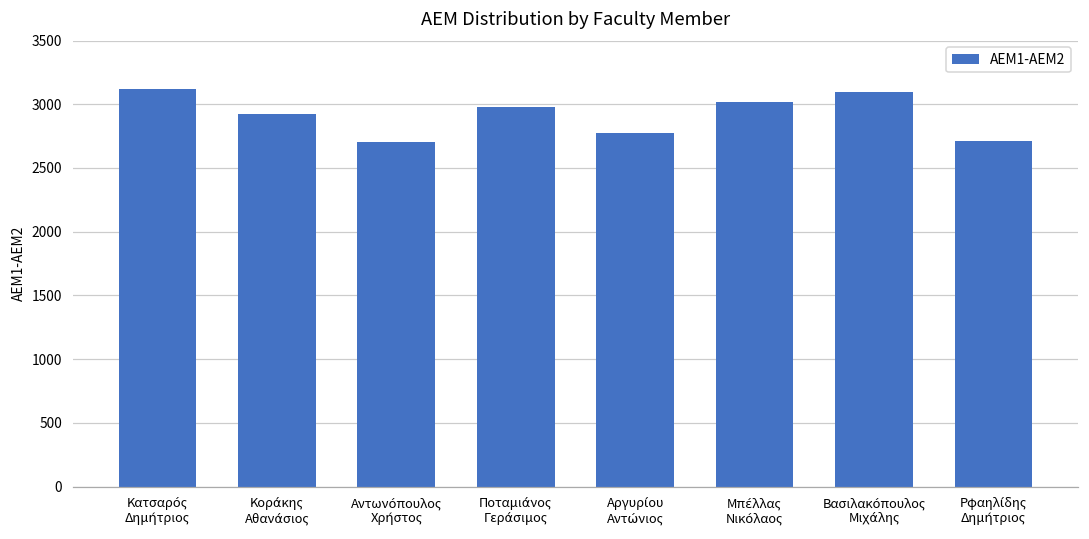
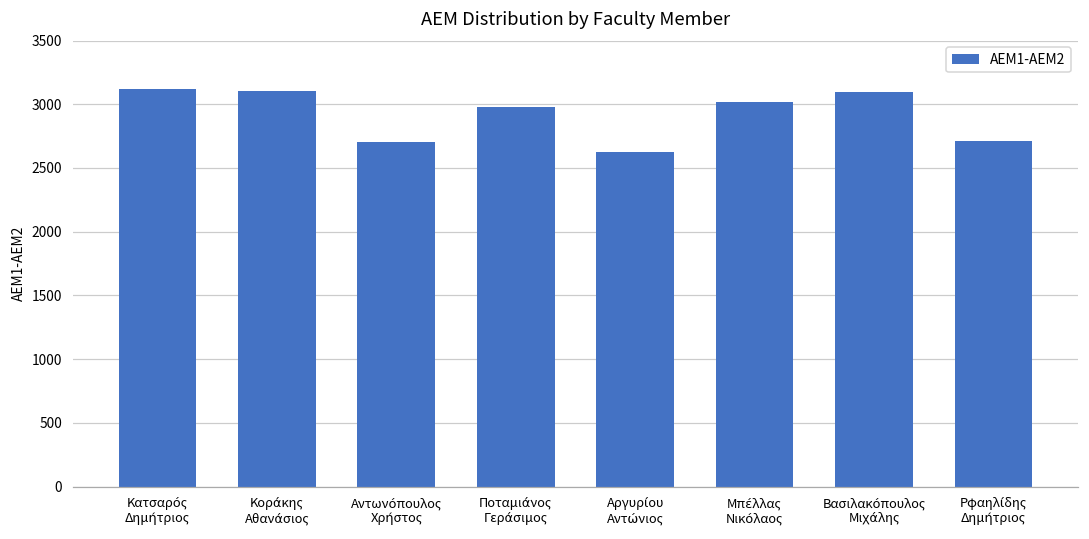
Κοράκης Αθανάσιος: 2930 -> 3100
Αργυρίου Αντώνιος: 2780 -> 2620
